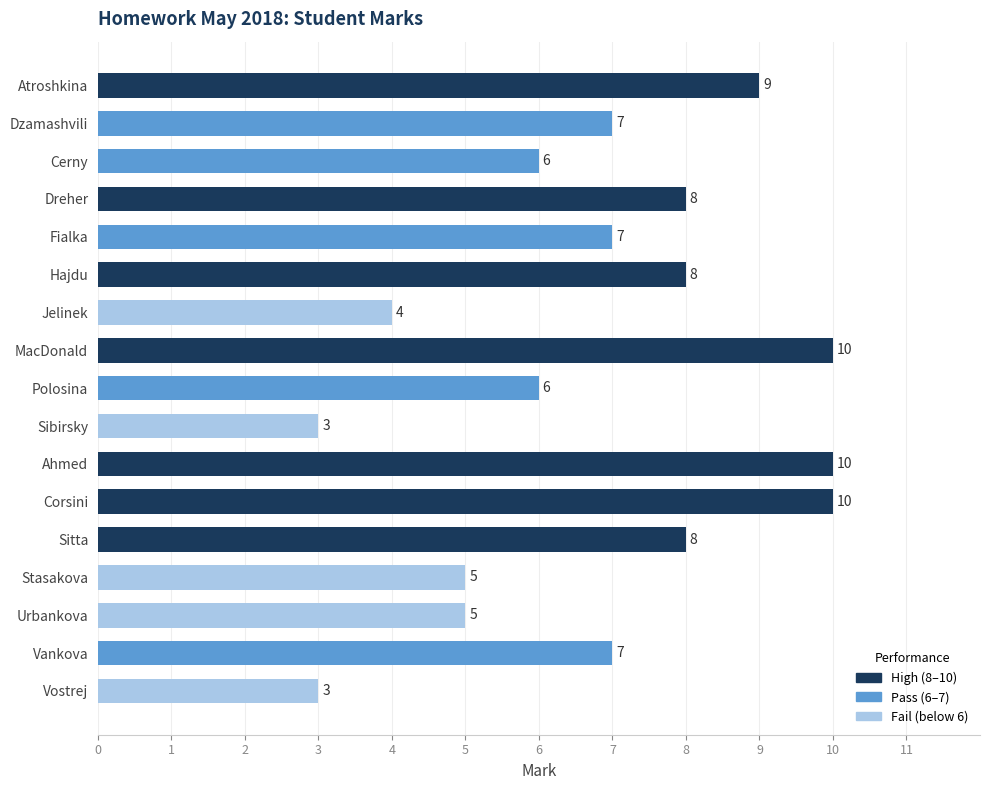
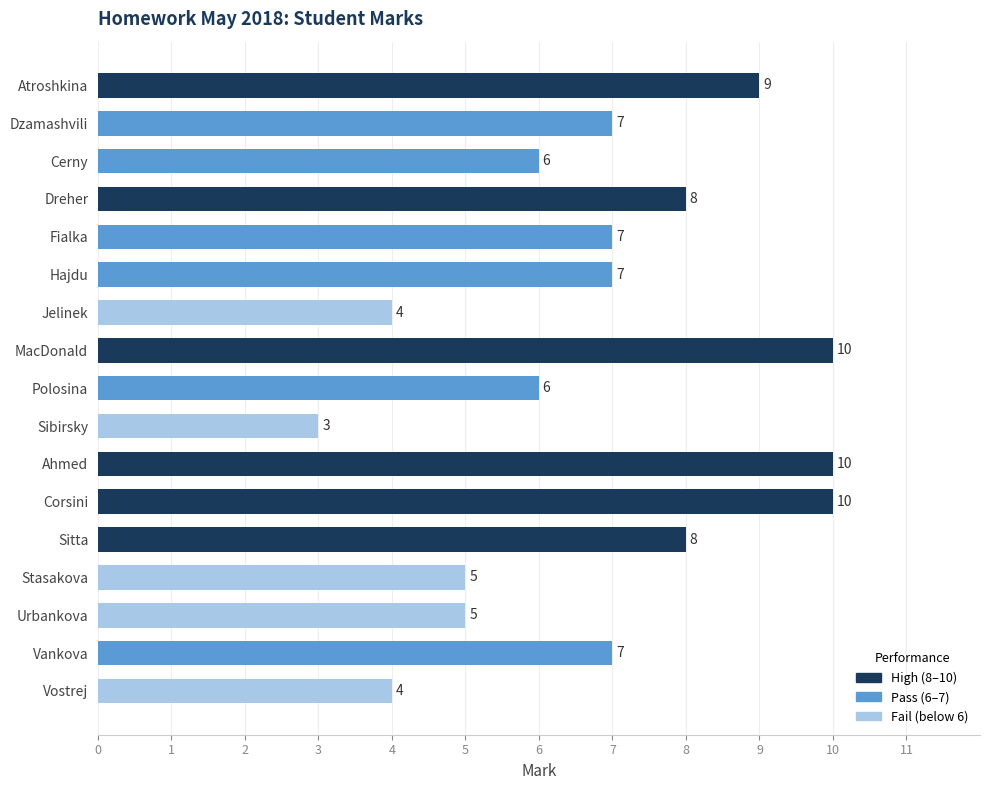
Hajdu: 8 -> 7
Vostrej: 3 -> 4
